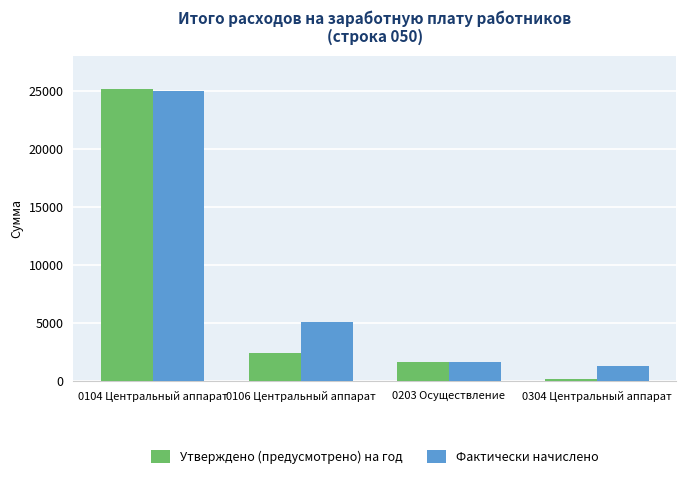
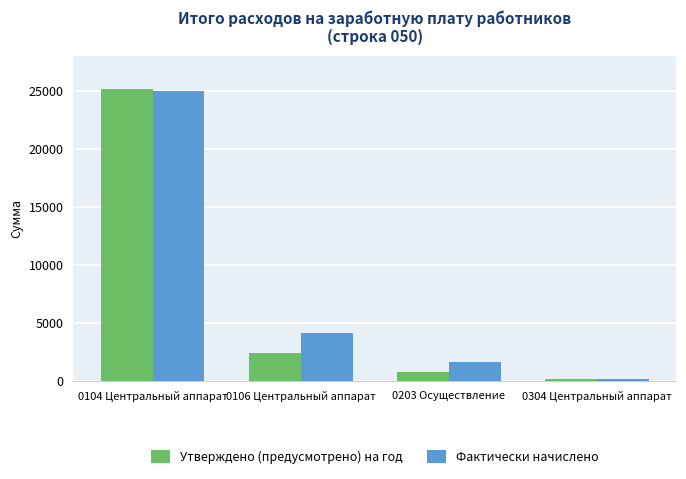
Фактически начислено, 0106 Центральный аппарат: 5000 -> 4100
Утверждено (предусмотрено) на год, 0203 Осуществление: 1600 -> 800
Фактически начислено, 0304 Центральный аппарат: 1300 -> 100
